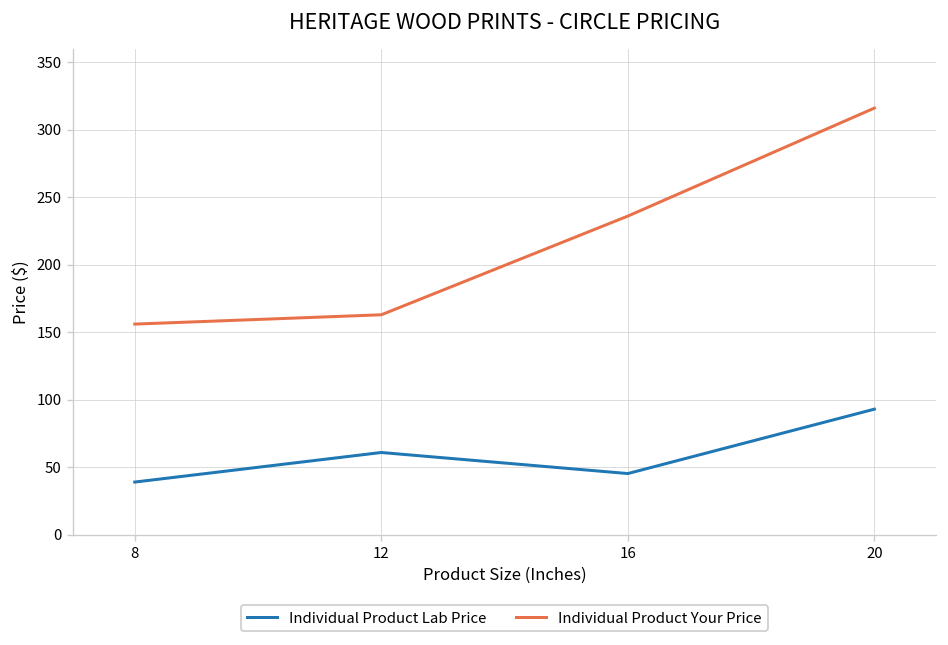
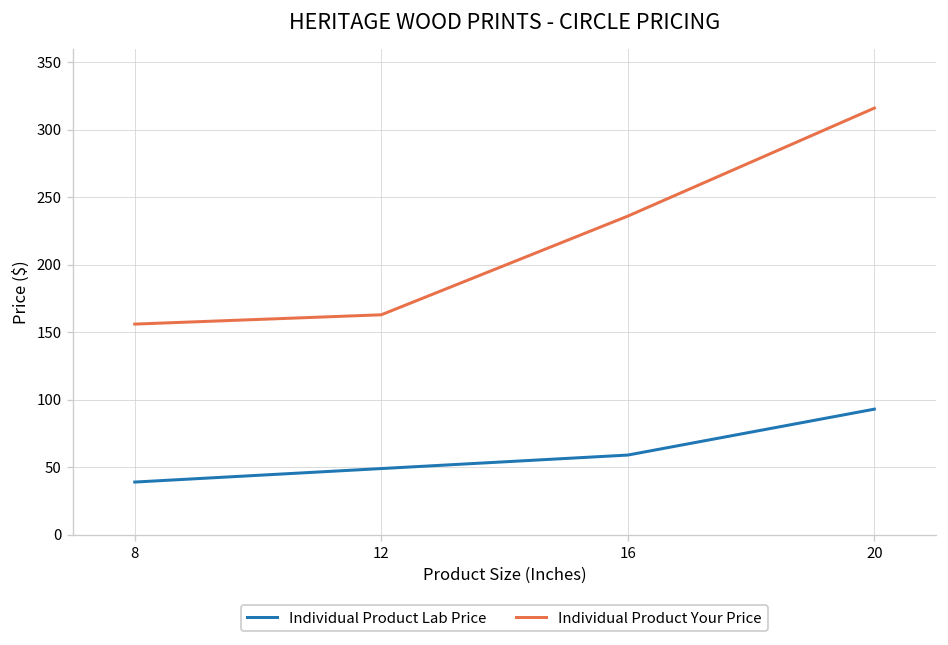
Individual Product Lab Price, 12: 61 -> 49
Individual Product Lab Price, 16: 45 -> 59
